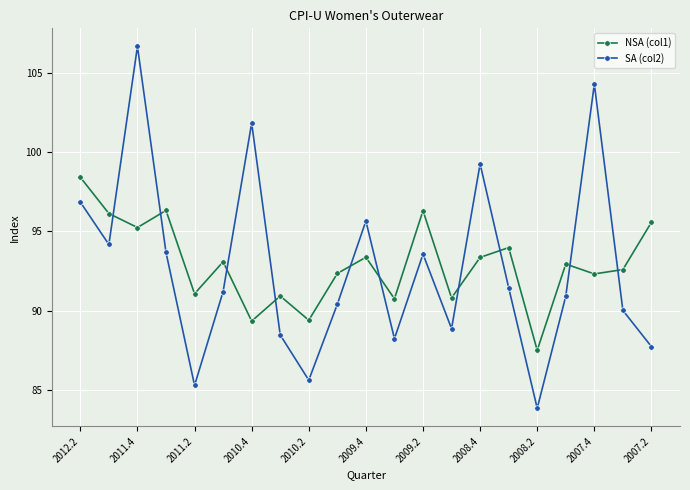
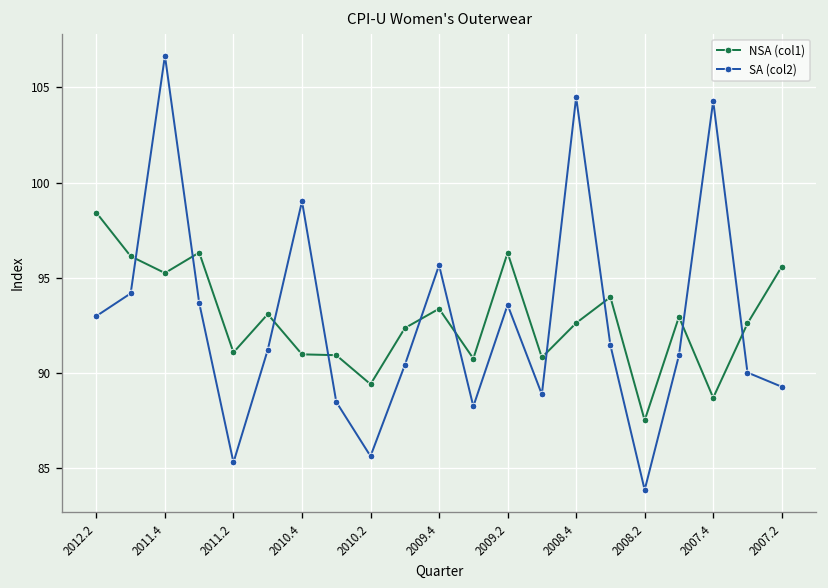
SA (col2), 2012.2: 96.9 -> 93.0
NSA (col1), 2010.4: 89.3 -> 91.0
SA (col2), 2010.4: 101.8 -> 99.0
NSA (col1), 2008.4: 93.4 -> 92.6
SA (col2), 2008.4: 99.3 -> 104.5
NSA (col1), 2007.4: 92.3 -> 88.7
SA (col2), 2007.2: 87.7 -> 89.3
